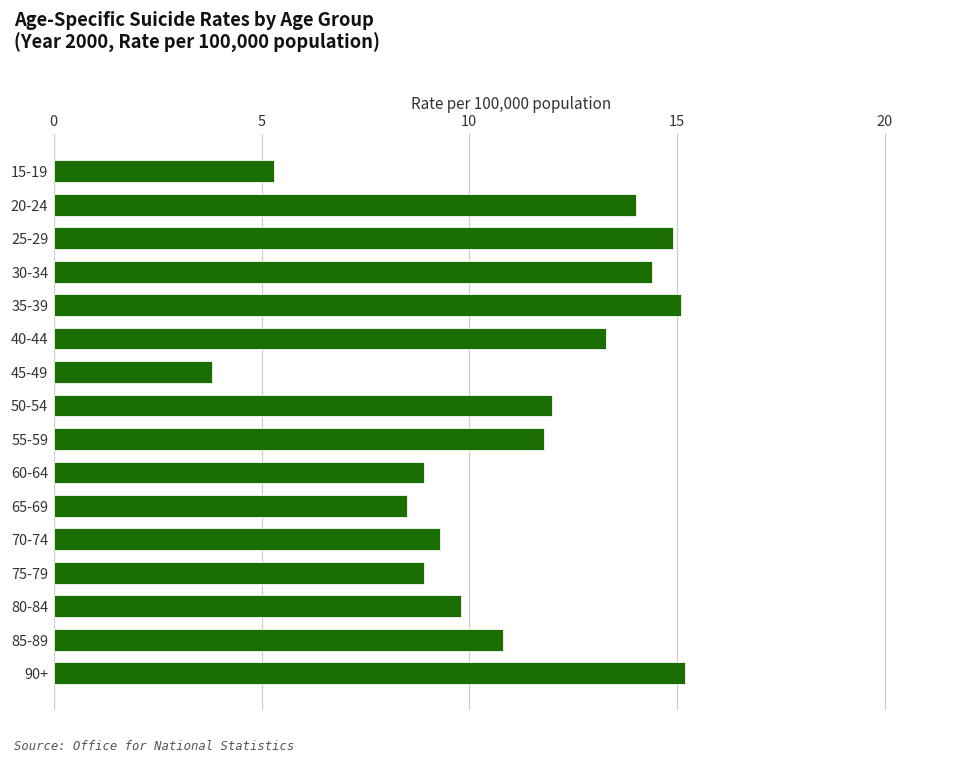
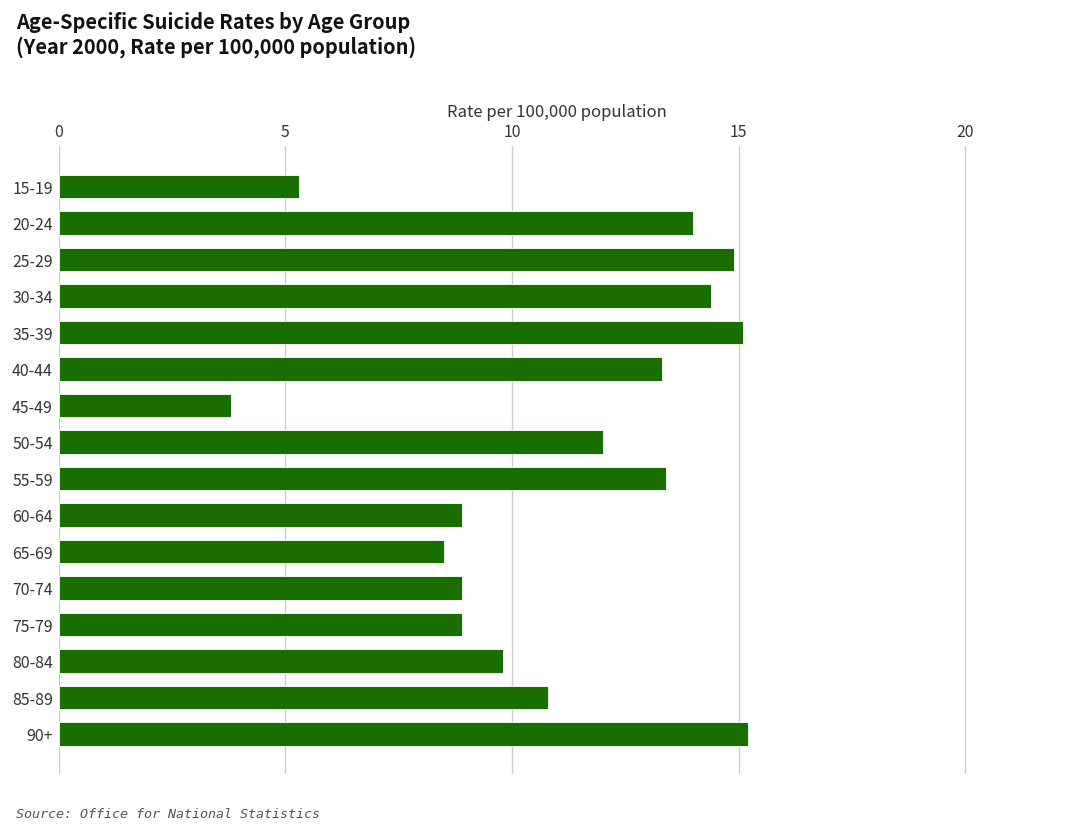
55-59: 11.8 -> 13.4
70-74: 9.3 -> 8.9
